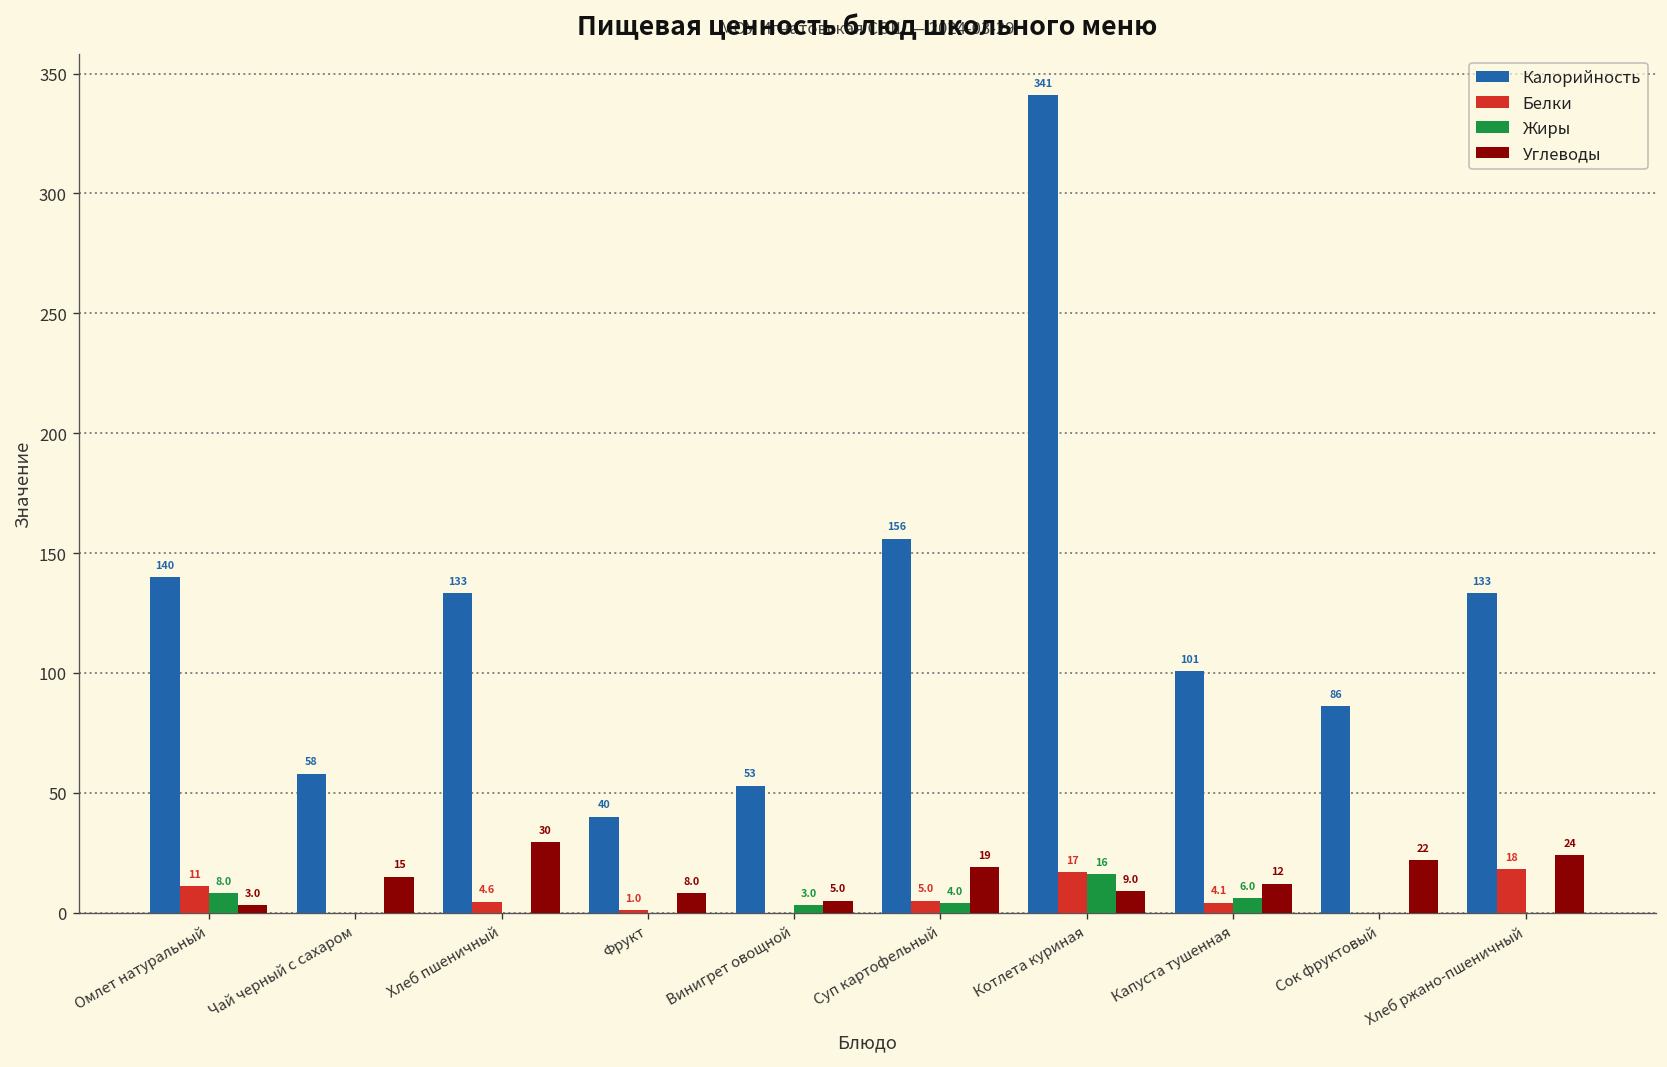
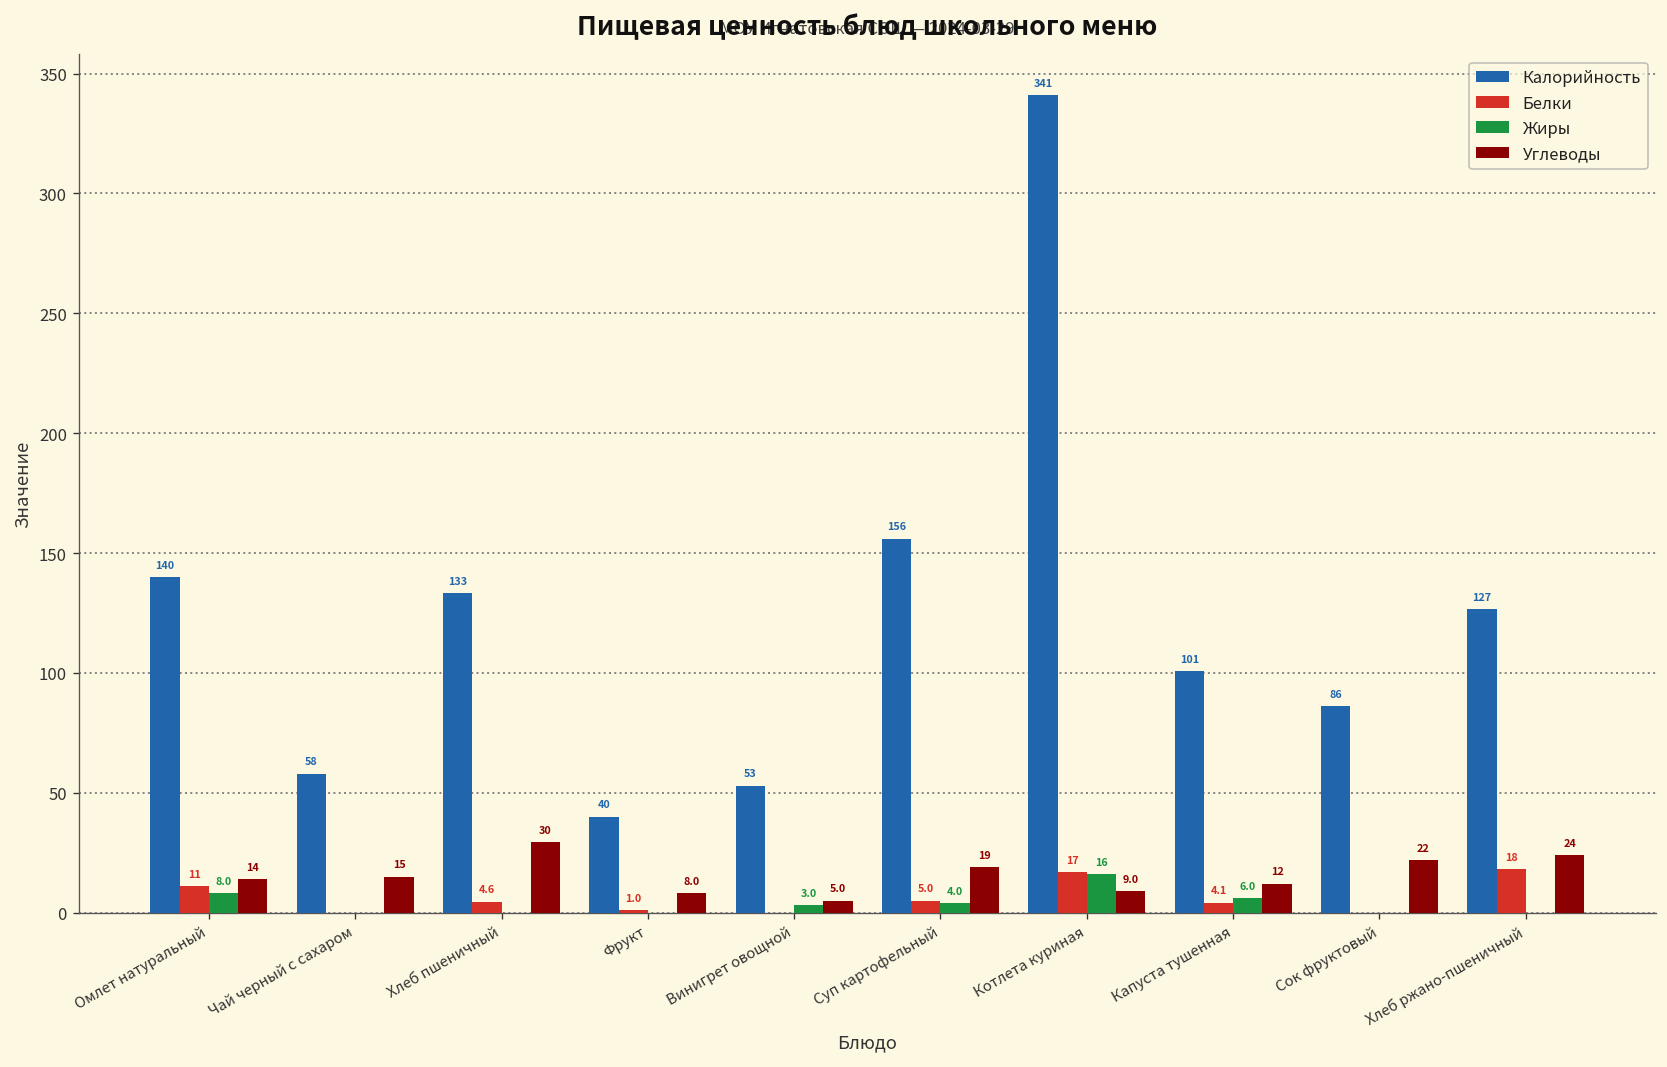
Углеводы, Омлет натуральный: 3.0 -> 14
Калорийность, Хлеб ржано-пшеничный: 133 -> 127
